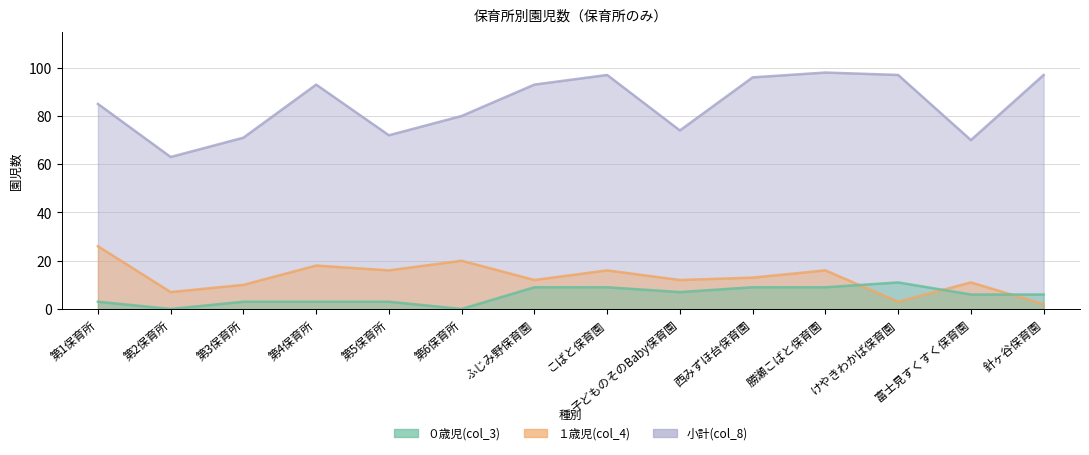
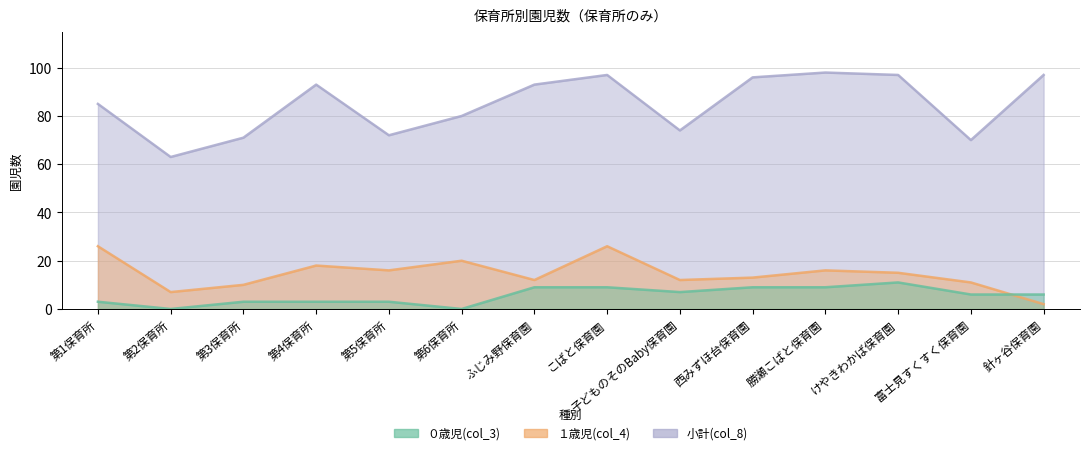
１歳児(col_4), こばと保育園: 16 -> 26
１歳児(col_4), けやきわかば保育園: 3 -> 15
